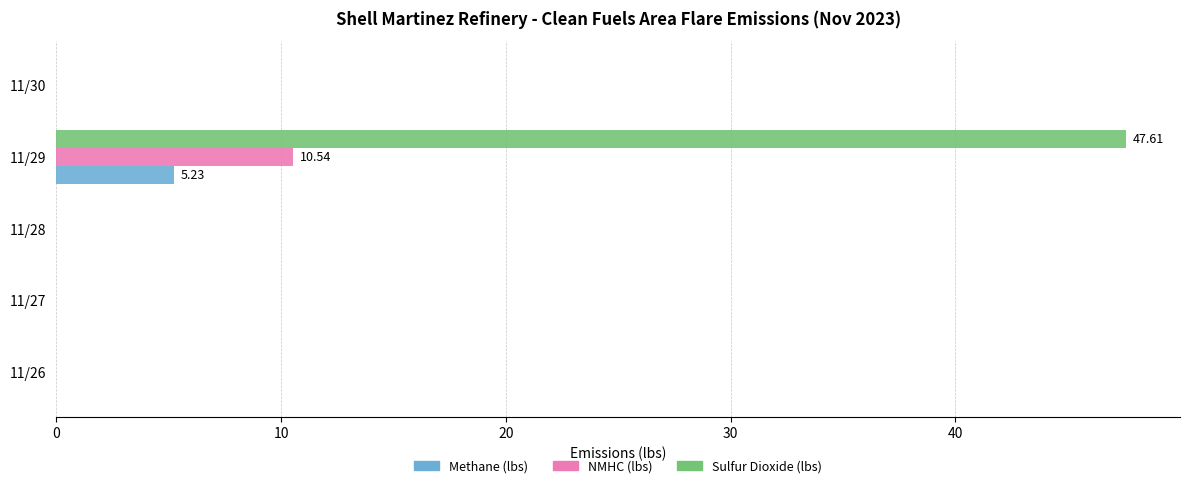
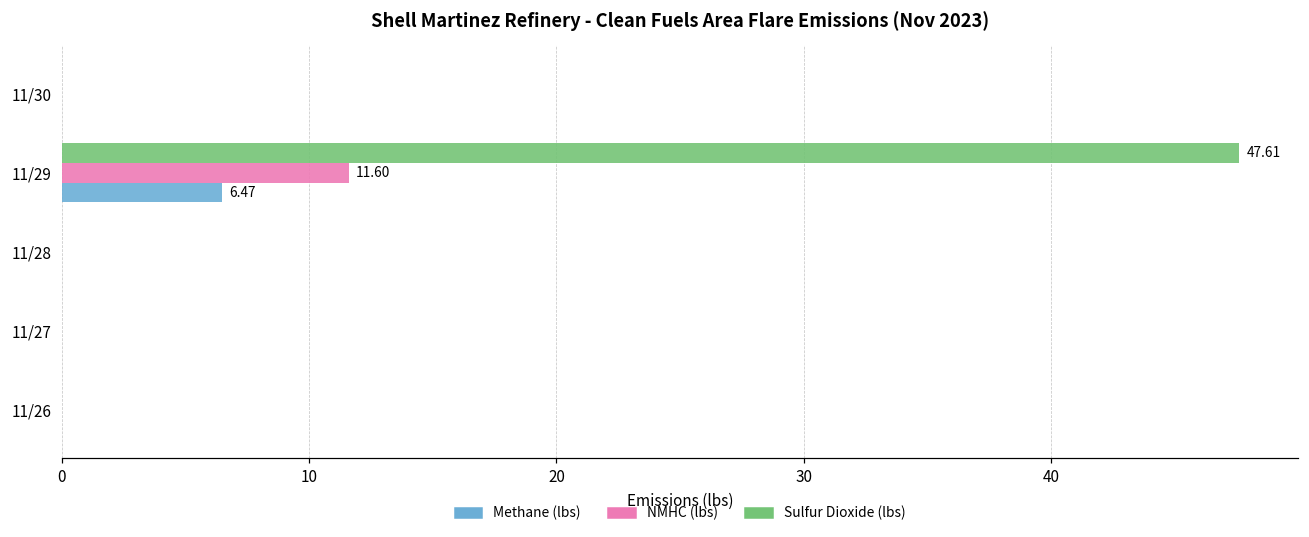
NMHC (lbs), 11/29: 10.54 -> 11.60
Methane (lbs), 11/29: 5.23 -> 6.47
